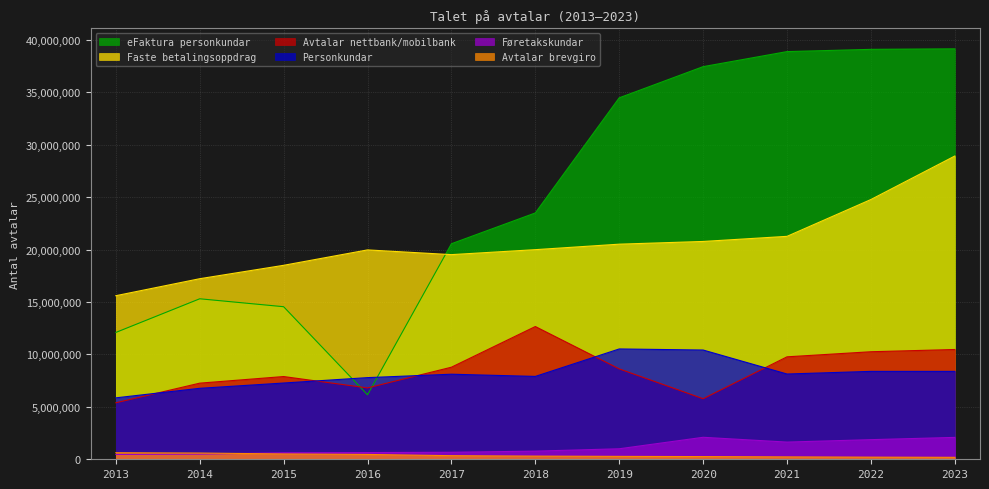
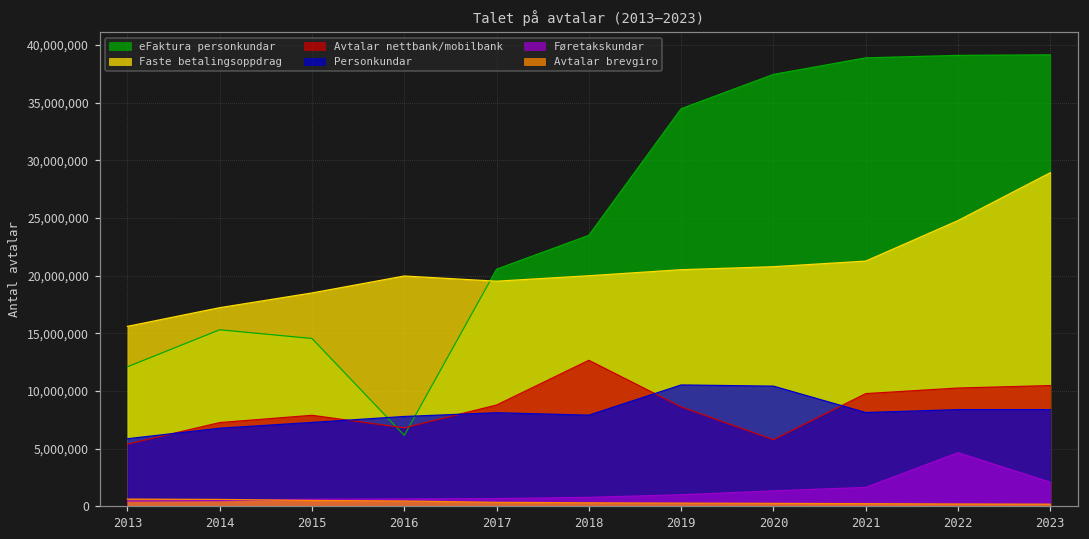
Føretakskundar, 2020: 2,100,000 -> 1,300,000
Føretakskundar, 2022: 1,900,000 -> 4,700,000
